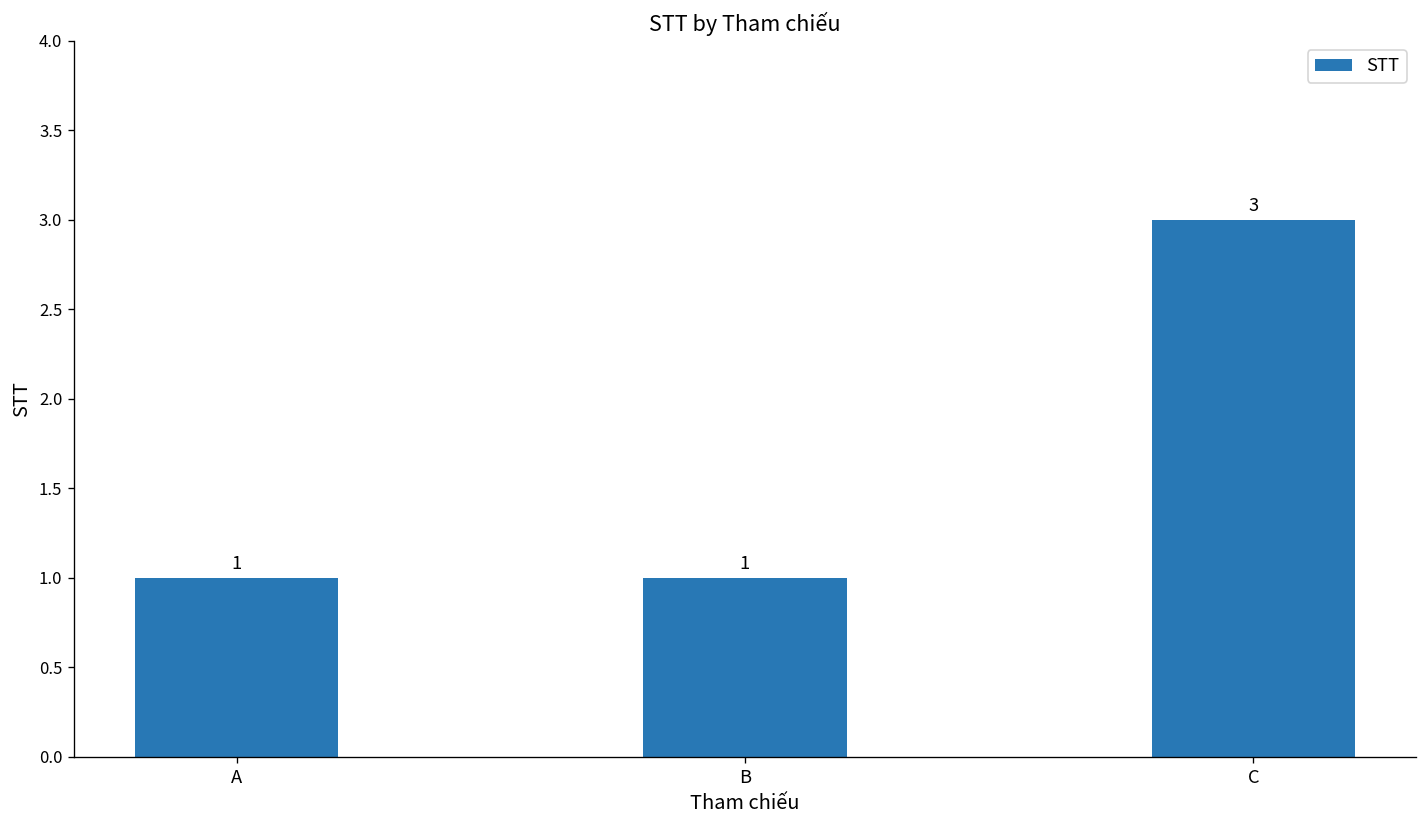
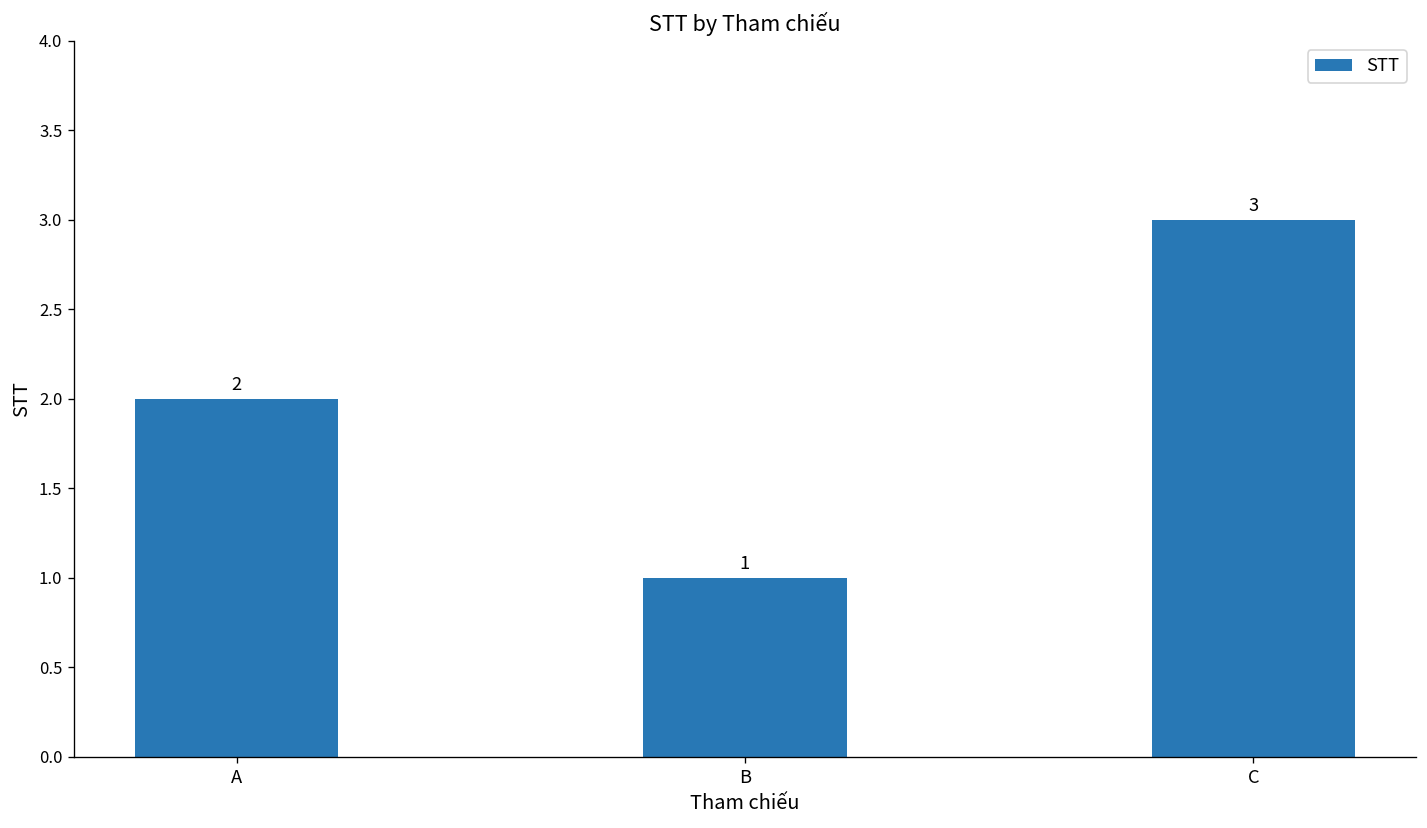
A: 1 -> 2
